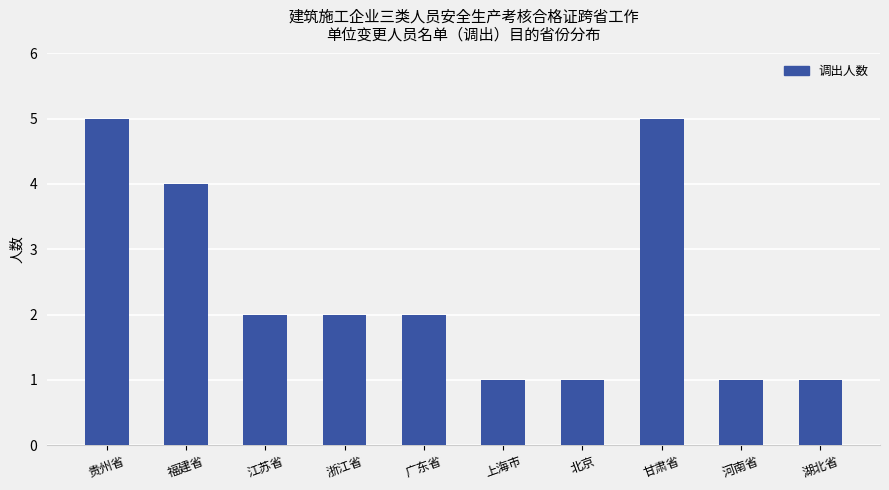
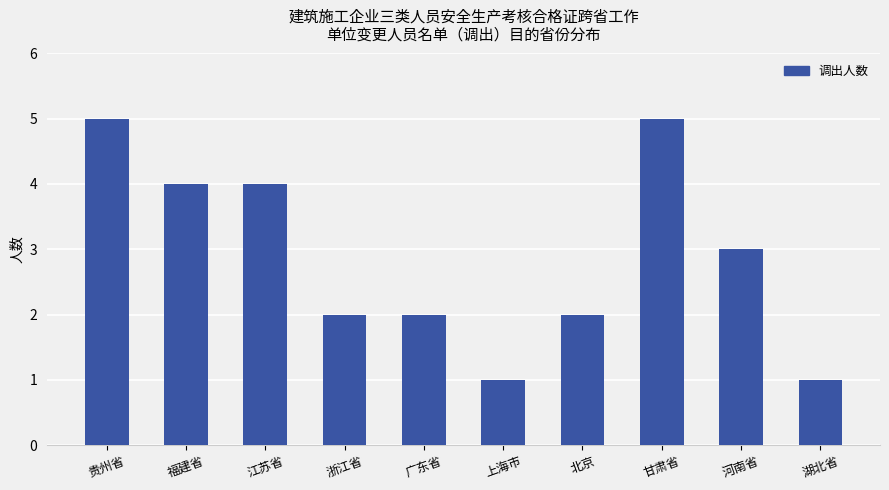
江苏省: 2 -> 4
北京: 1 -> 2
河南省: 1 -> 3
